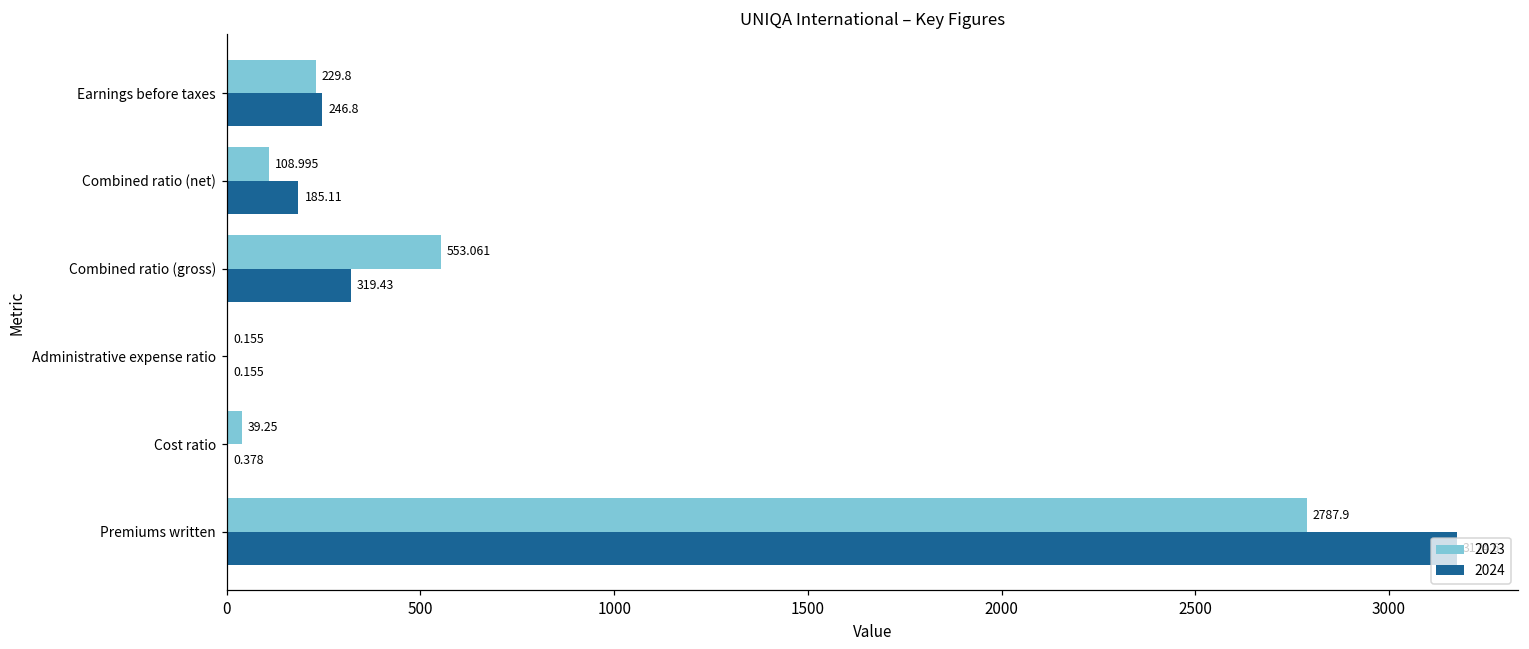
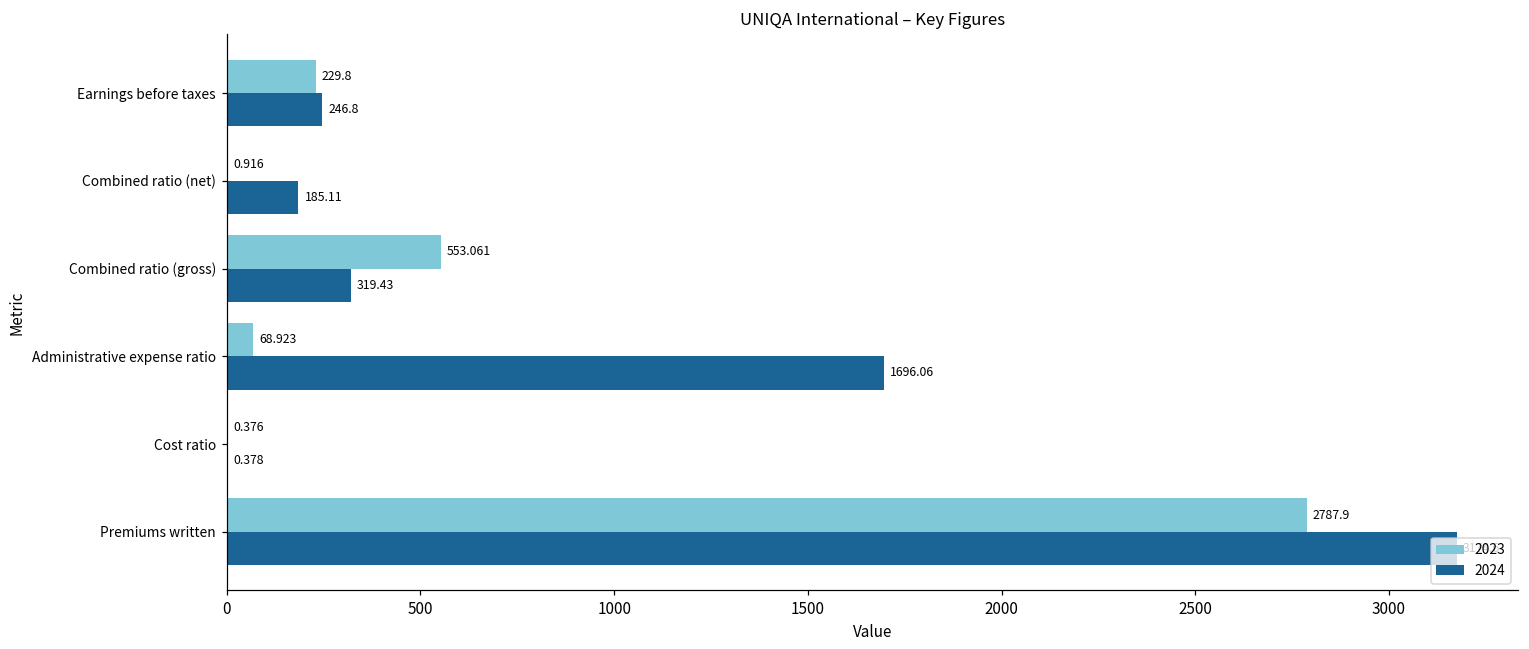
2023, Combined ratio (net): 108.995 -> 0.916
2023, Administrative expense ratio: 0.155 -> 68.923
2024, Administrative expense ratio: 0.155 -> 1696.06
2023, Cost ratio: 39.25 -> 0.376
